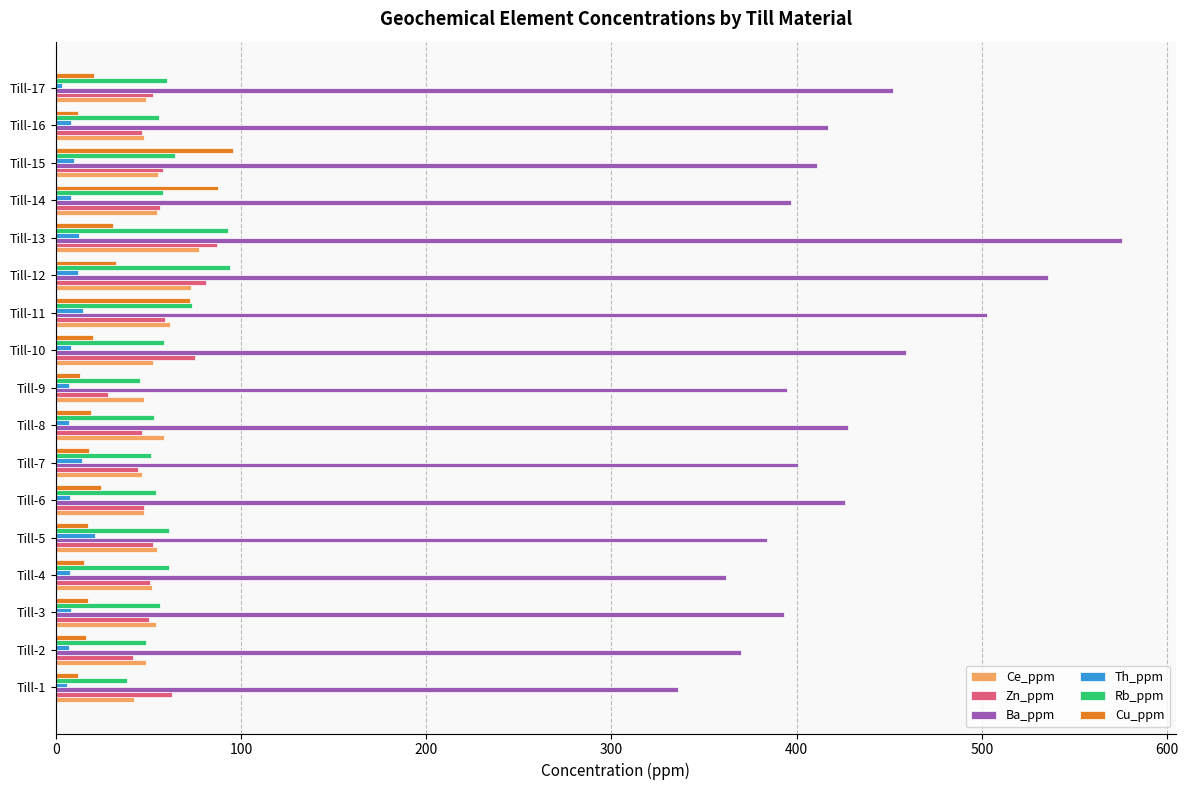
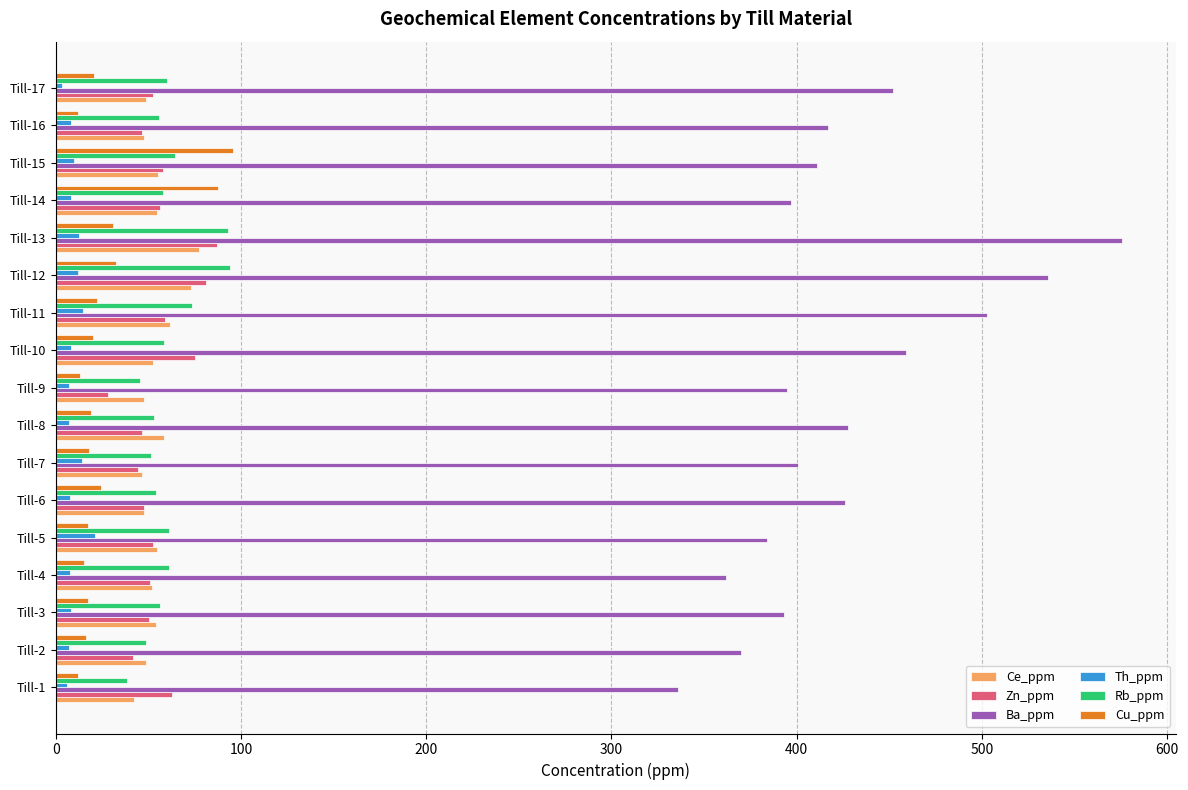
Cu_ppm, Till-11: 72 -> 22
